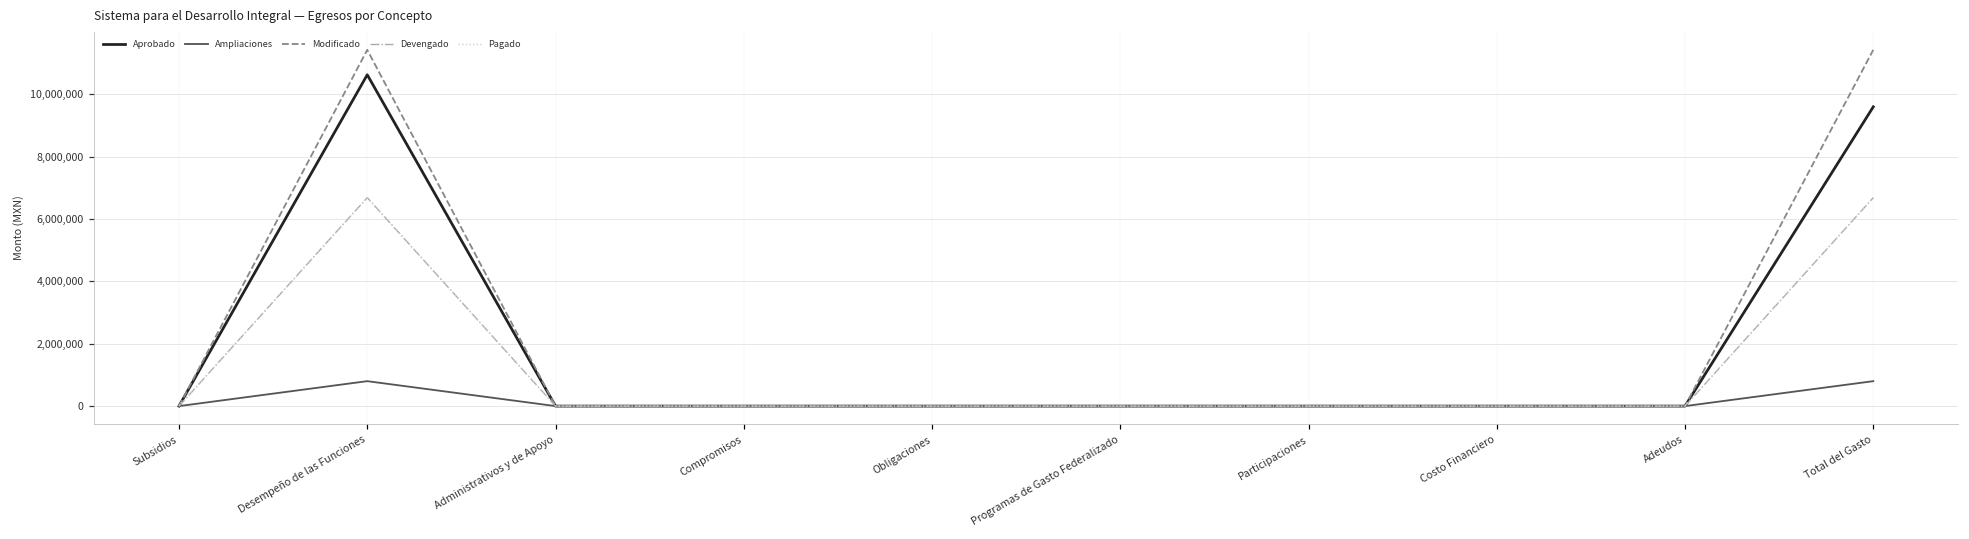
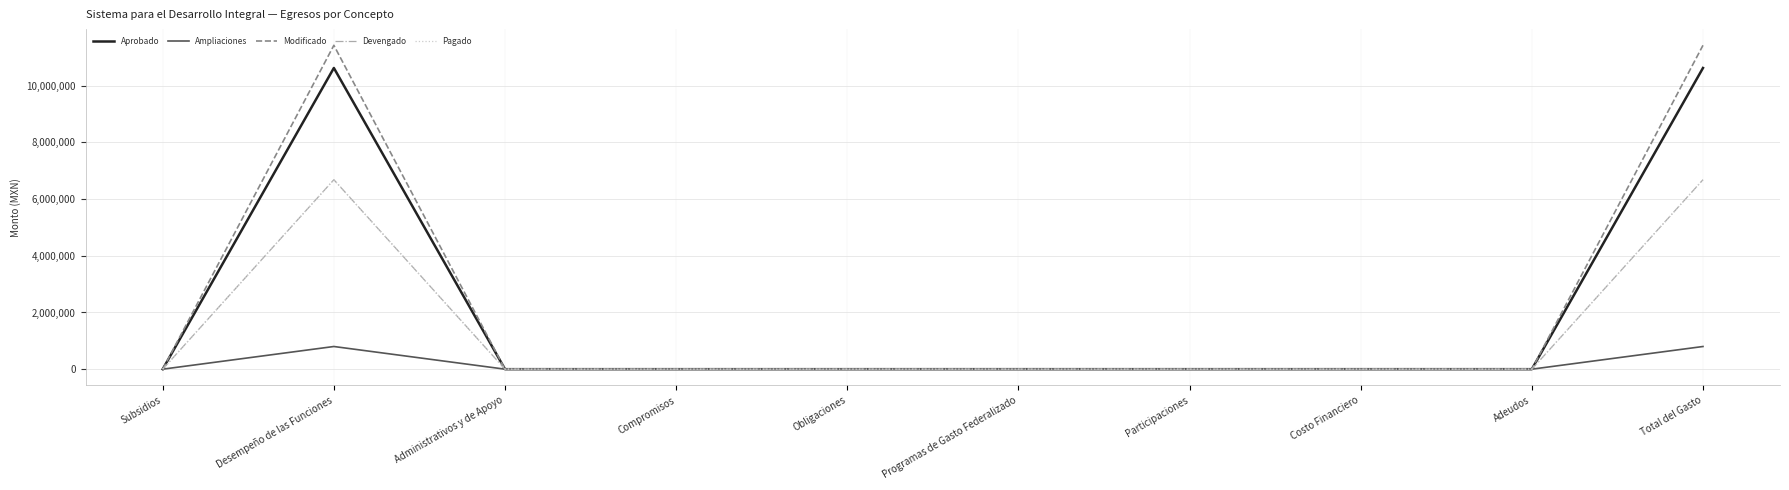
Aprobado, Total del Gasto: 9,600,000 -> 10,600,000
